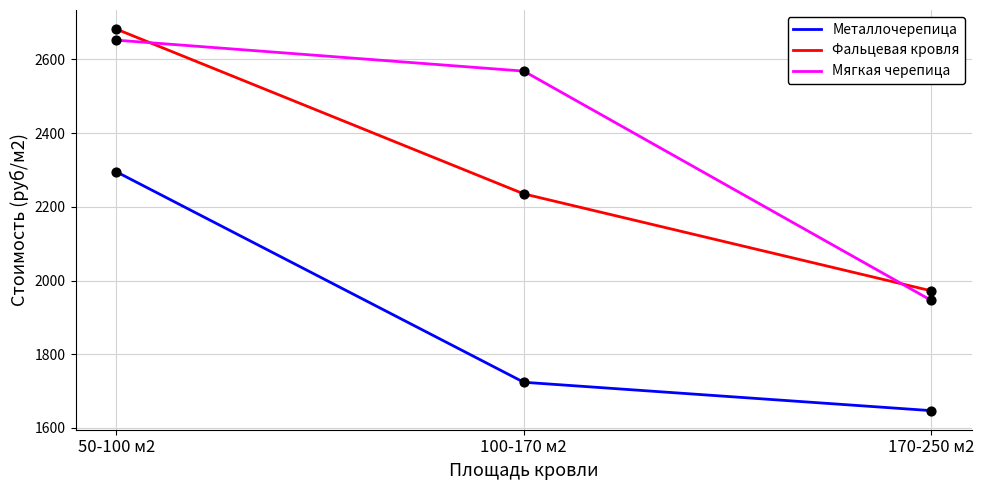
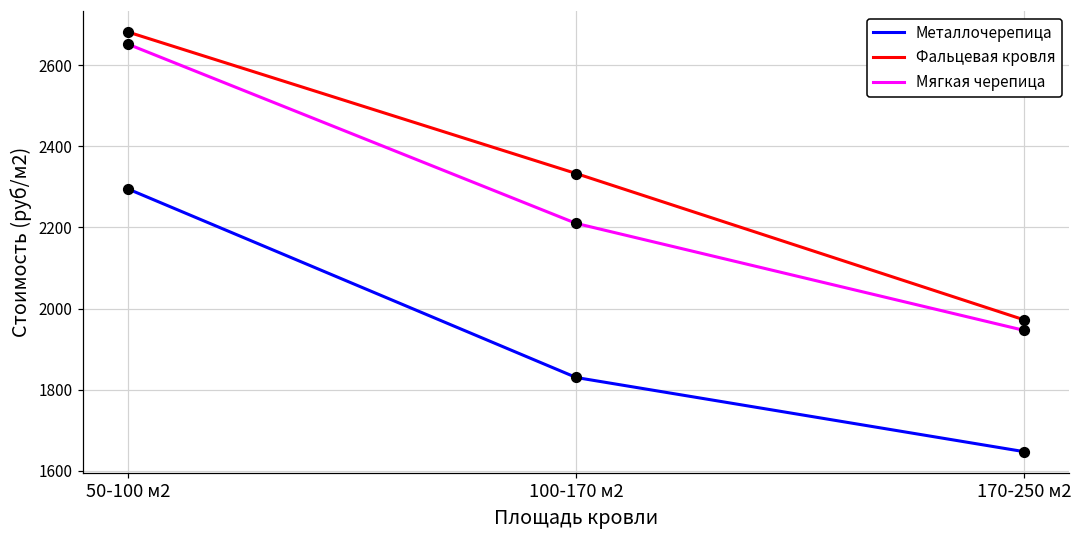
Металлочерепица, 100-170 м2: 1720 -> 1830
Фальцевая кровля, 100-170 м2: 2240 -> 2330
Мягкая черепица, 100-170 м2: 2570 -> 2210
